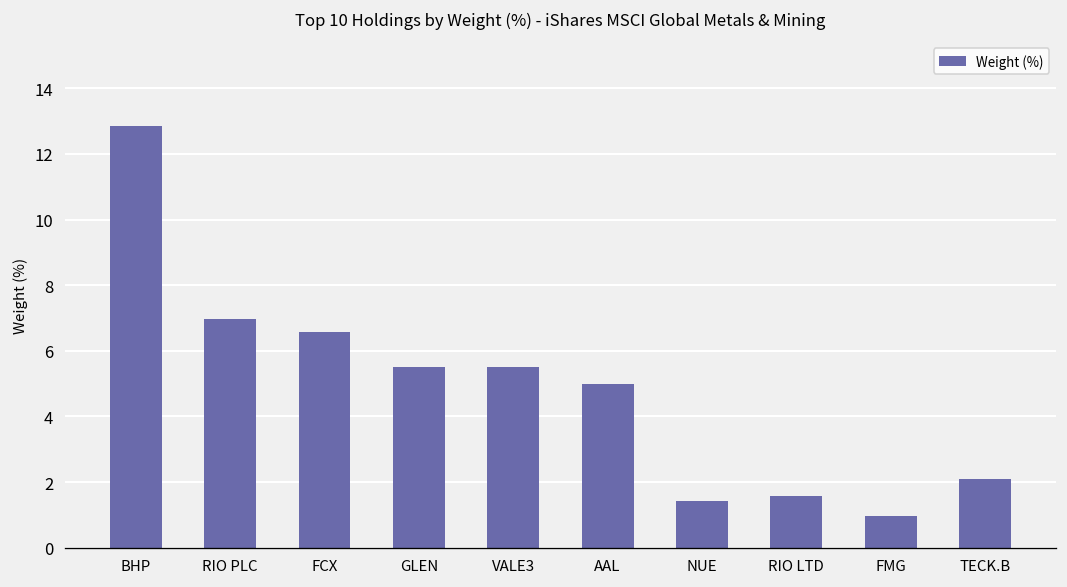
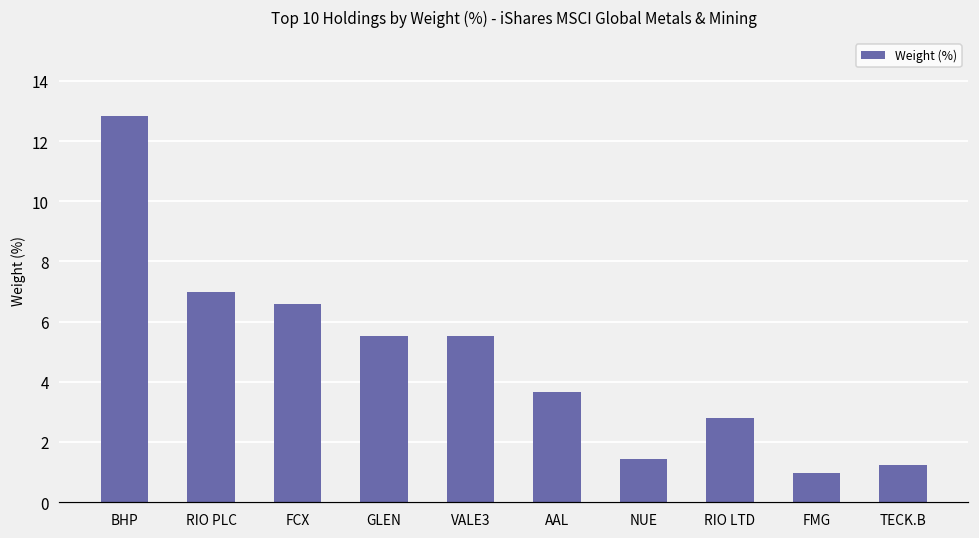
AAL: 5.0 -> 3.7
RIO LTD: 1.6 -> 2.8
TECK.B: 2.1 -> 1.2
